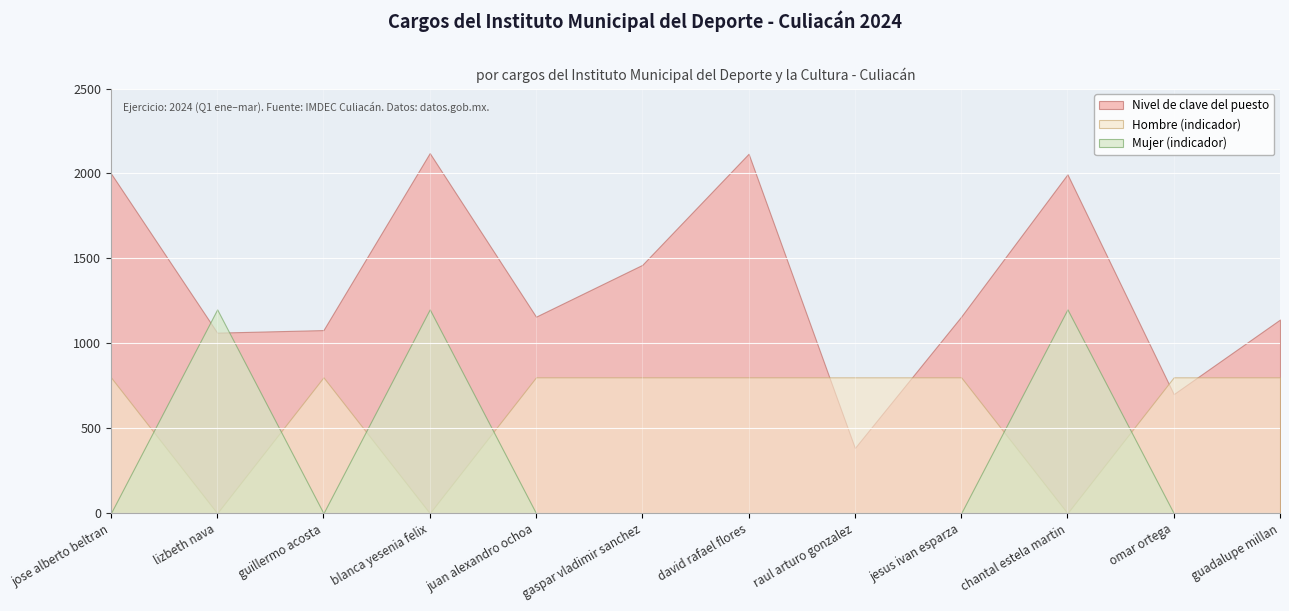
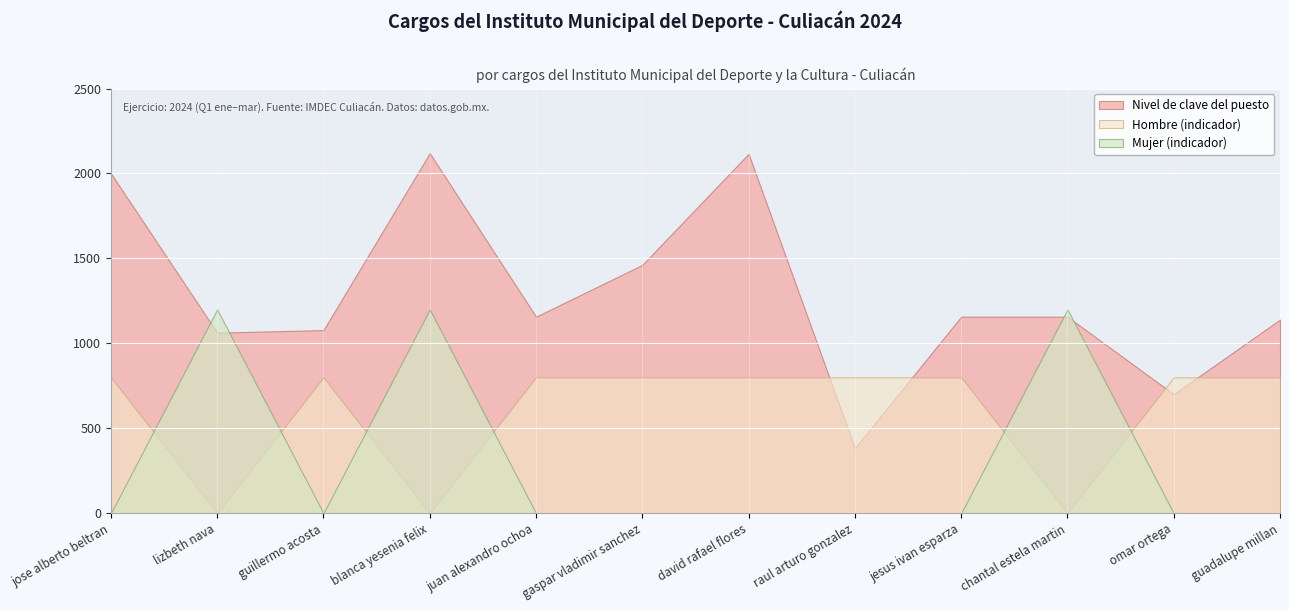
Nivel de clave del puesto, chantal estela martin: 2000 -> 1160
